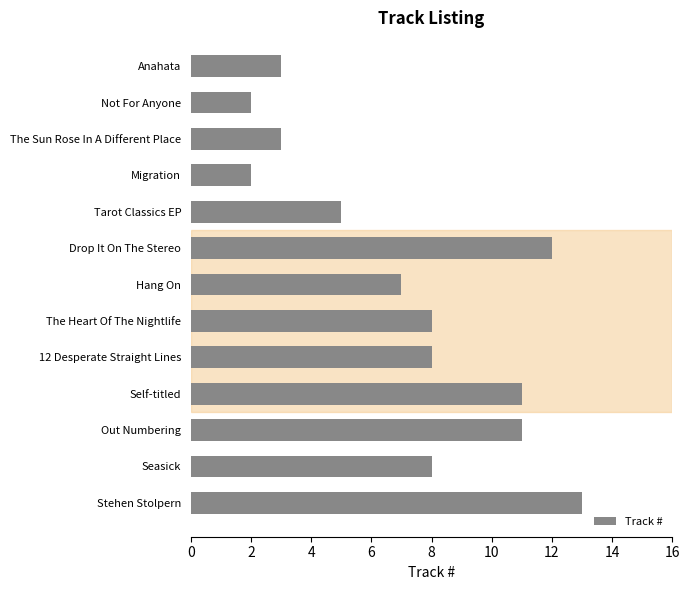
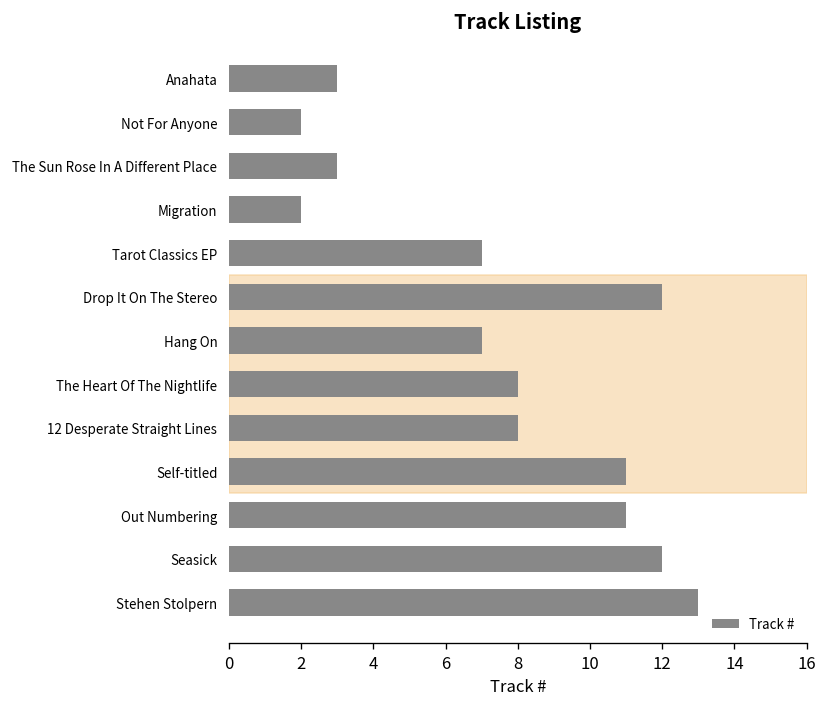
Tarot Classics EP: 5 -> 7
Seasick: 8 -> 12
